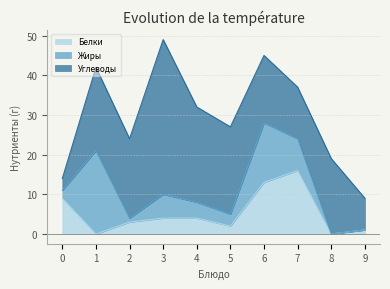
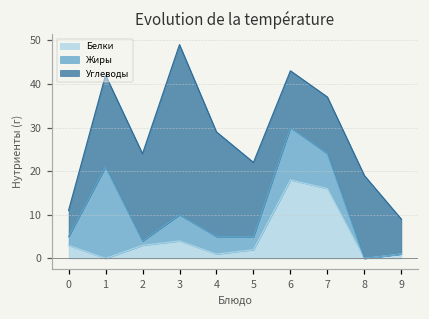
Белки, 0: 9 -> 3
Углеводы, 0: 3 -> 6
Белки, 4: 4 -> 1
Углеводы, 5: 22 -> 17
Белки, 6: 13 -> 18
Жиры, 6: 15 -> 12
Углеводы, 6: 17 -> 13
